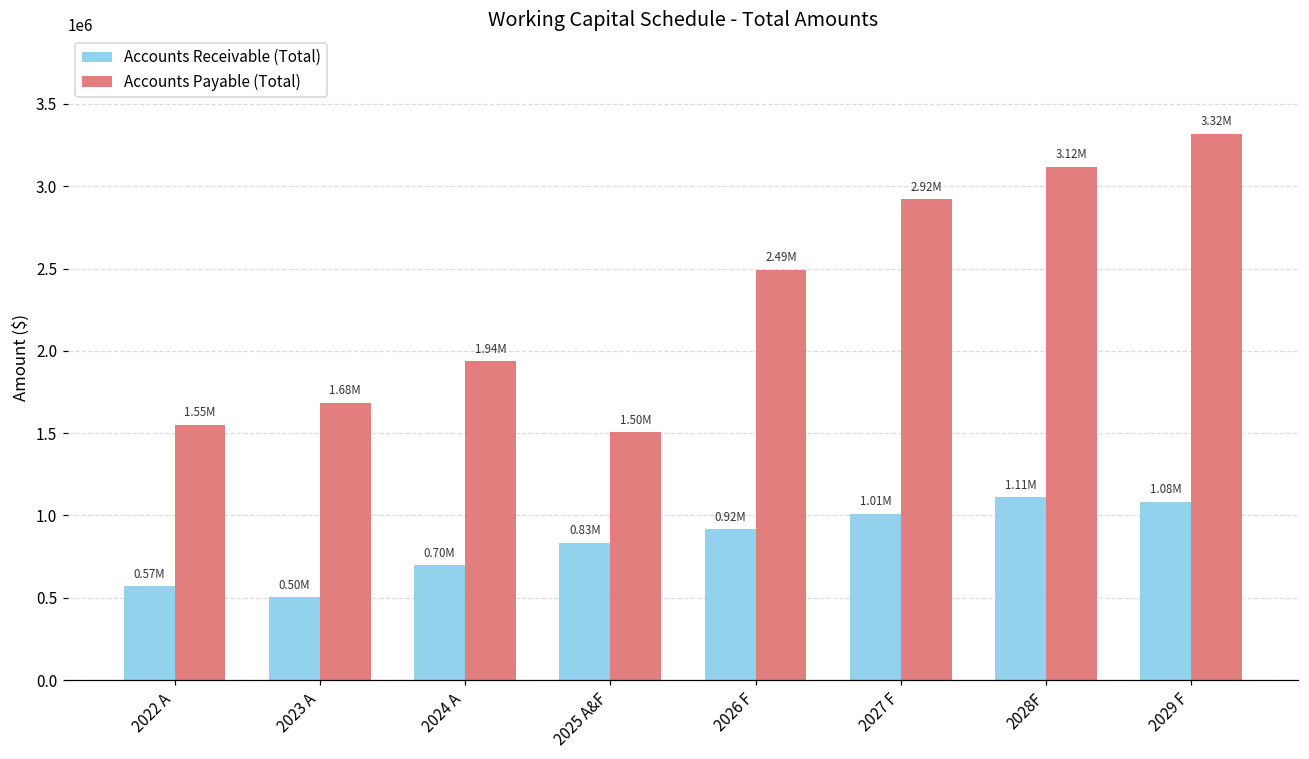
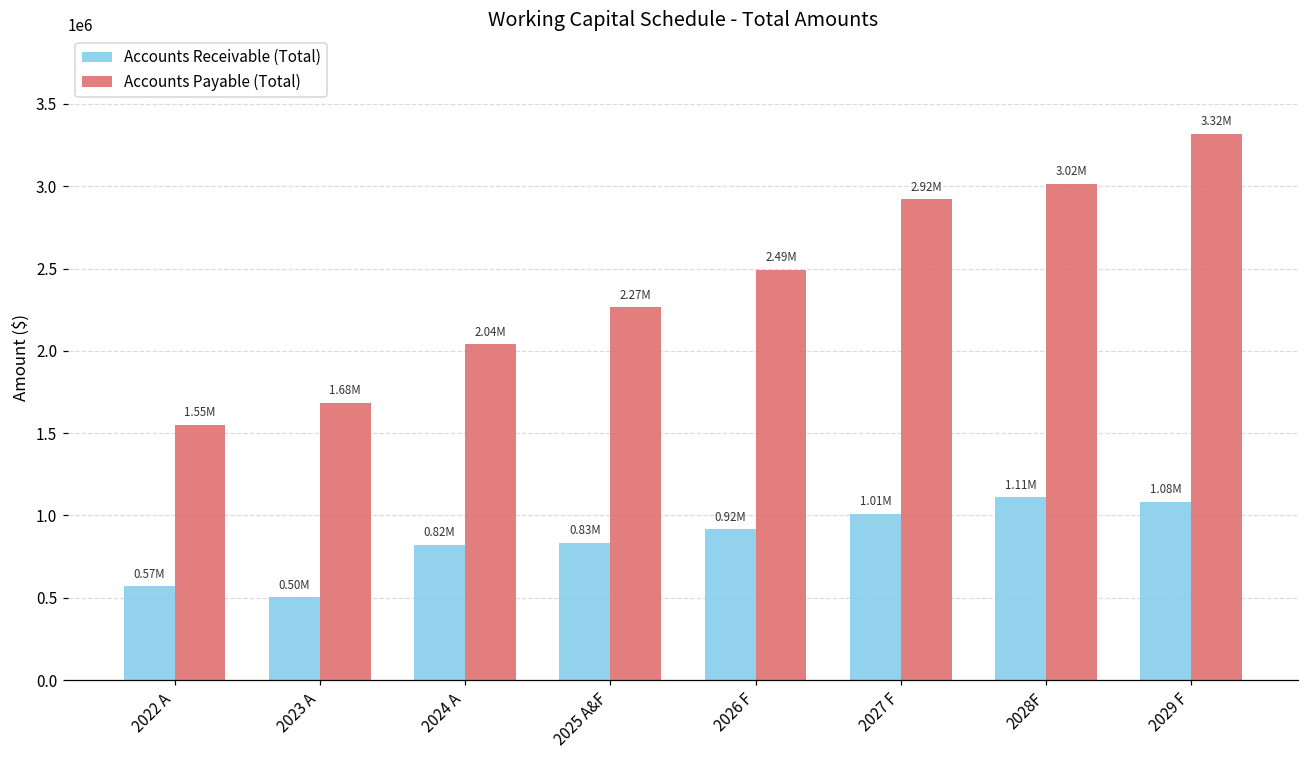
Accounts Receivable (Total), 2024 A: 0.70M -> 0.82M
Accounts Payable (Total), 2024 A: 1.94M -> 2.04M
Accounts Payable (Total), 2025 A&F: 1.50M -> 2.27M
Accounts Payable (Total), 2028F: 3.12M -> 3.02M
